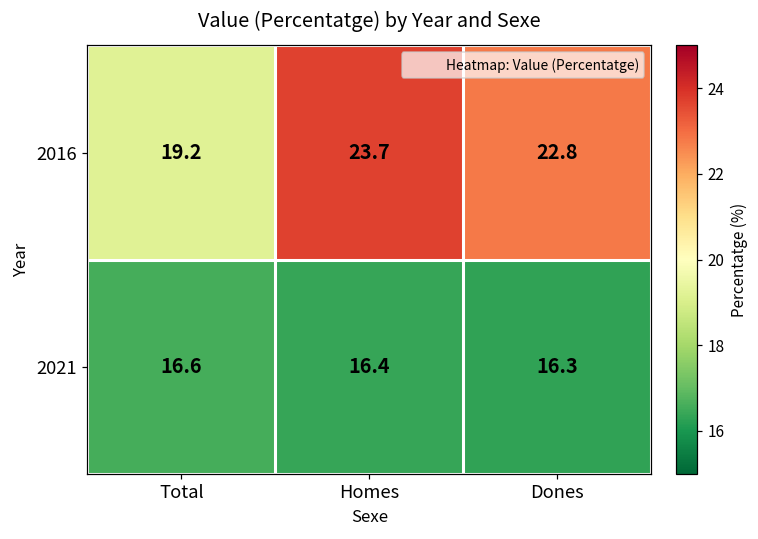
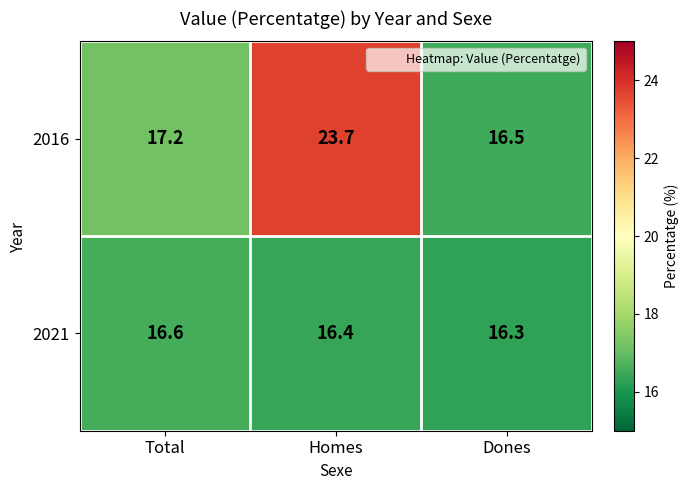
2016, Total: 19.2 -> 17.2
2016, Dones: 22.8 -> 16.5
